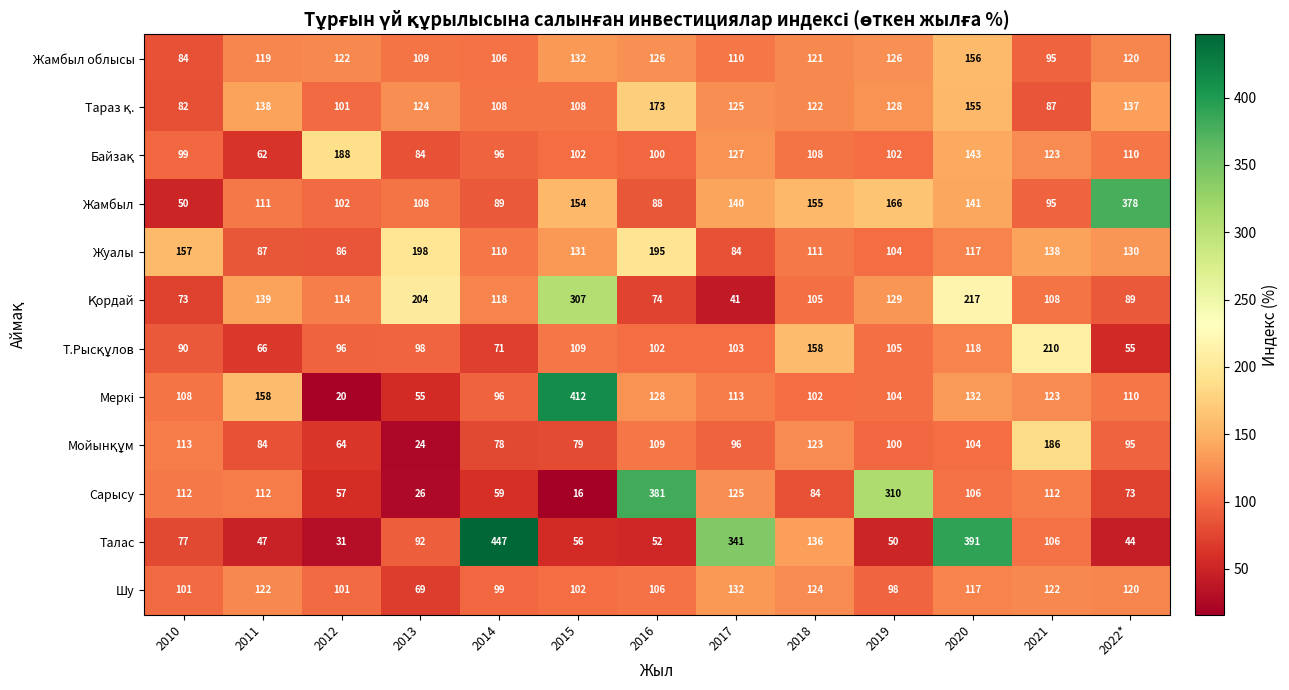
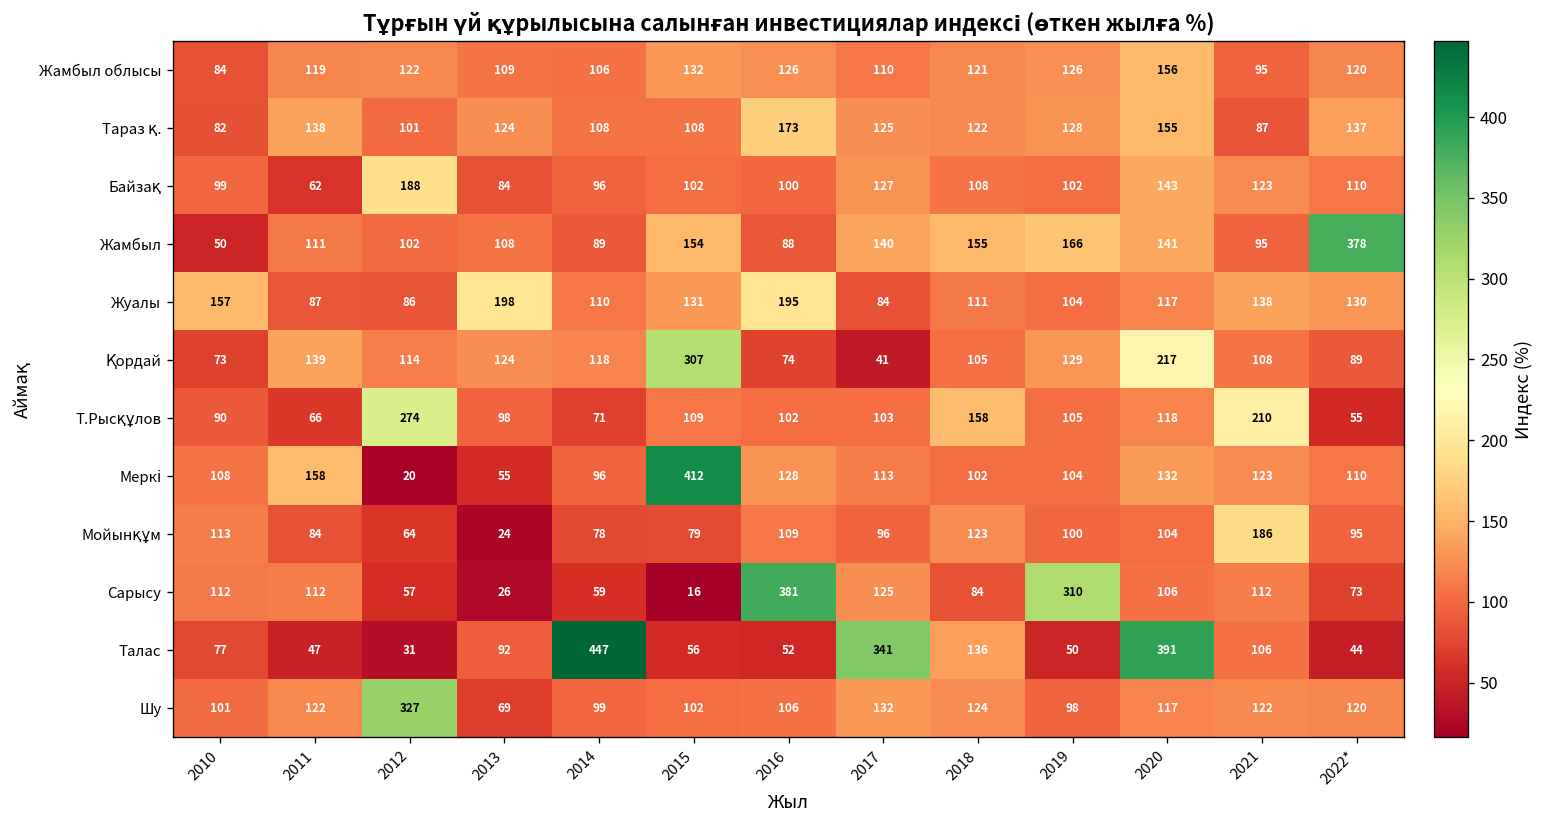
Қордай, 2013: 204 -> 124
Т.Рысқұлов, 2012: 96 -> 274
Шу, 2012: 101 -> 327
